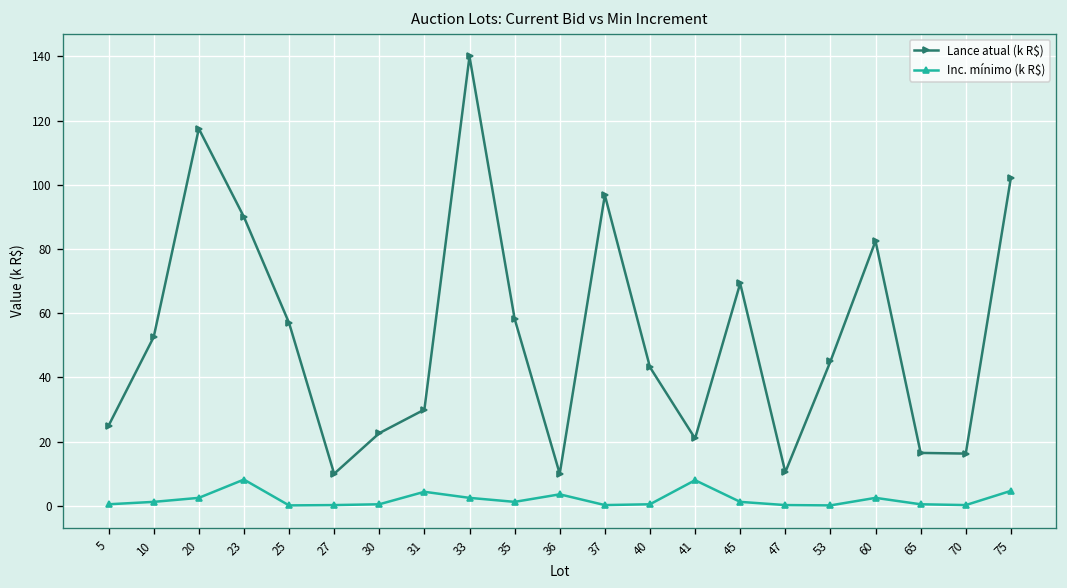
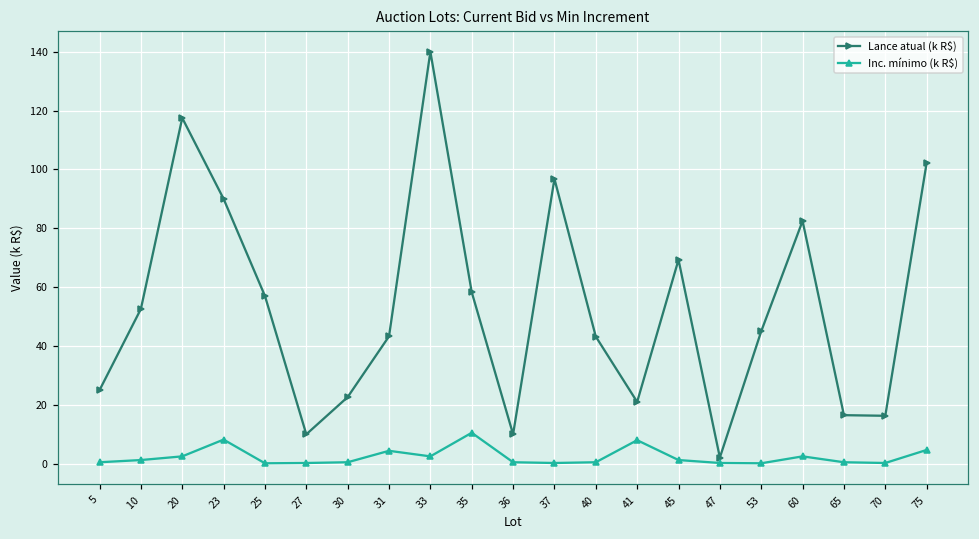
Lance atual (k R$), 31: 30 -> 43
Inc. mínimo (k R$), 35: 1 -> 11
Inc. mínimo (k R$), 36: 4 -> 1
Lance atual (k R$), 47: 11 -> 2
